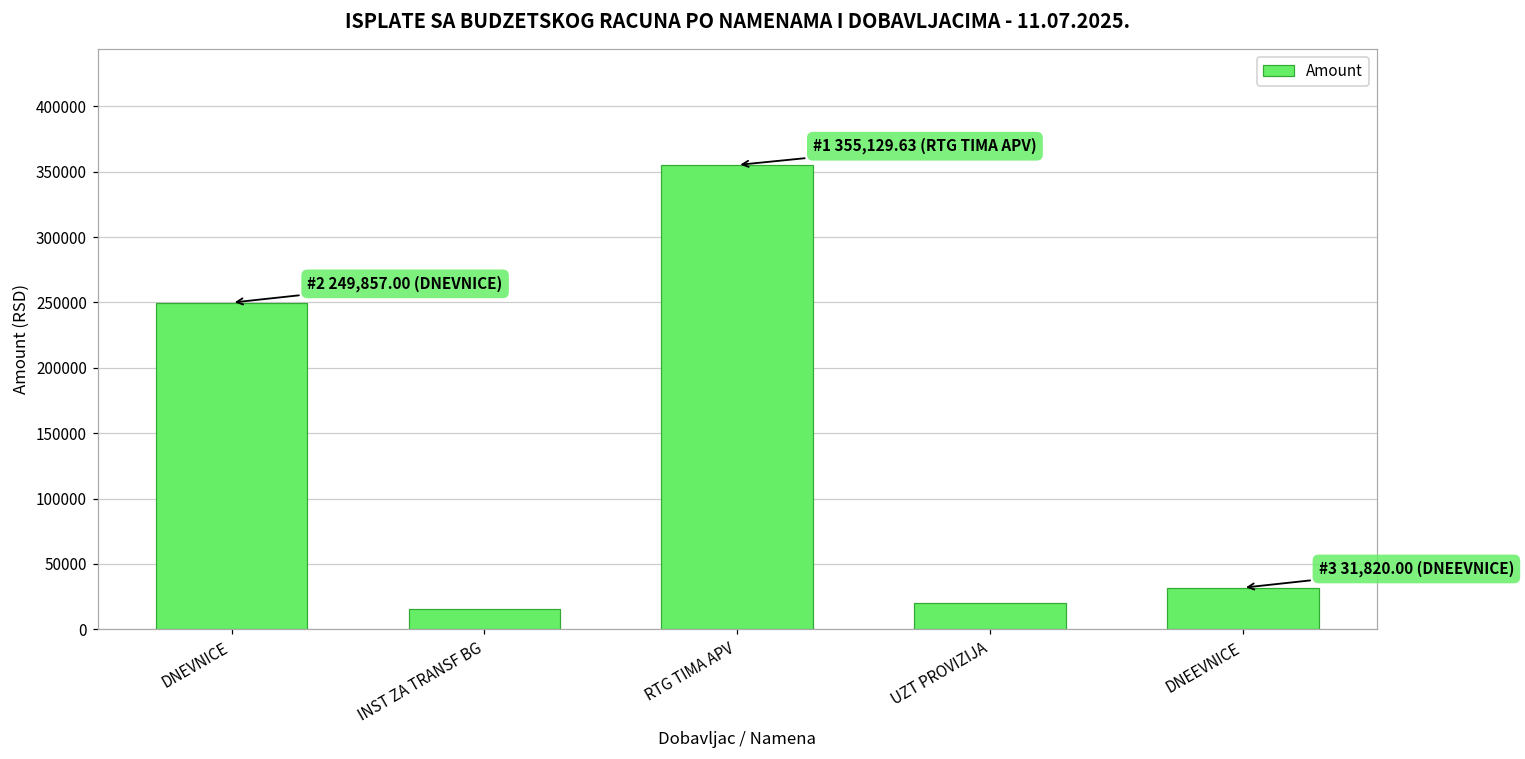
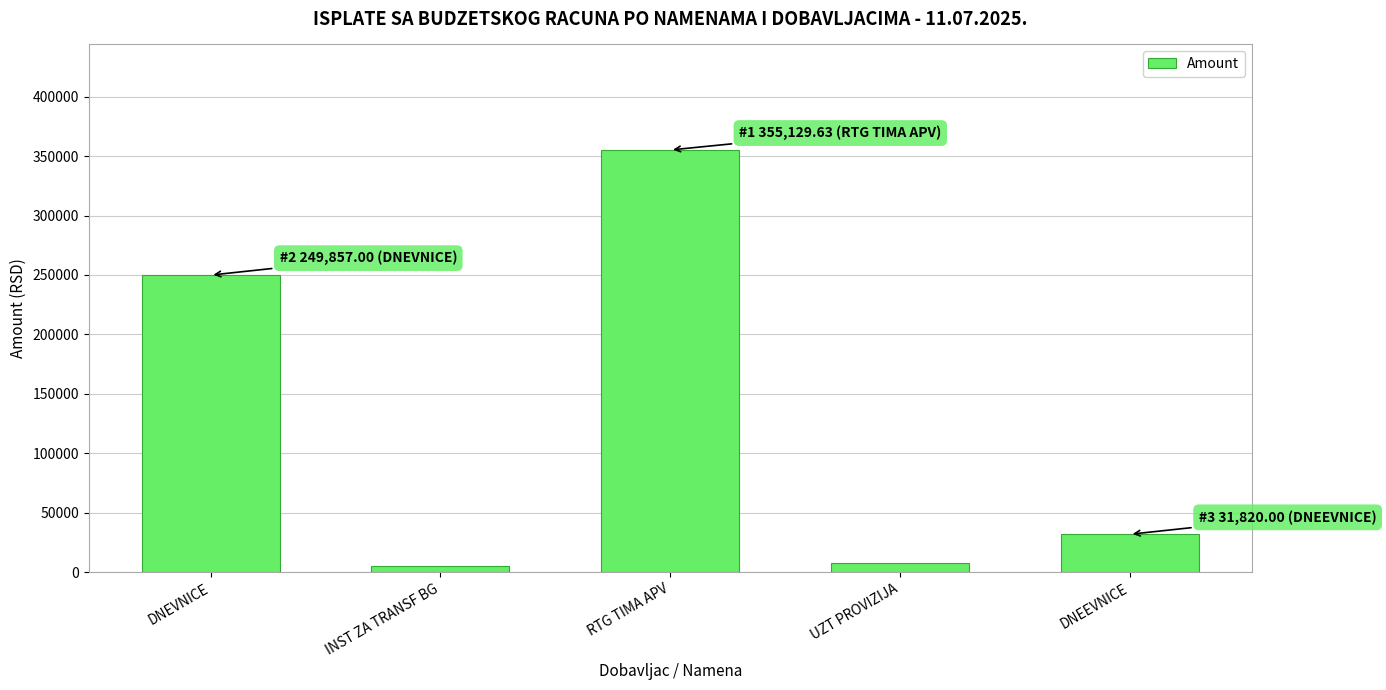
INST ZA TRANSF BG: 16000 -> 5000
UZT PROVIZIJA: 20000 -> 8000
